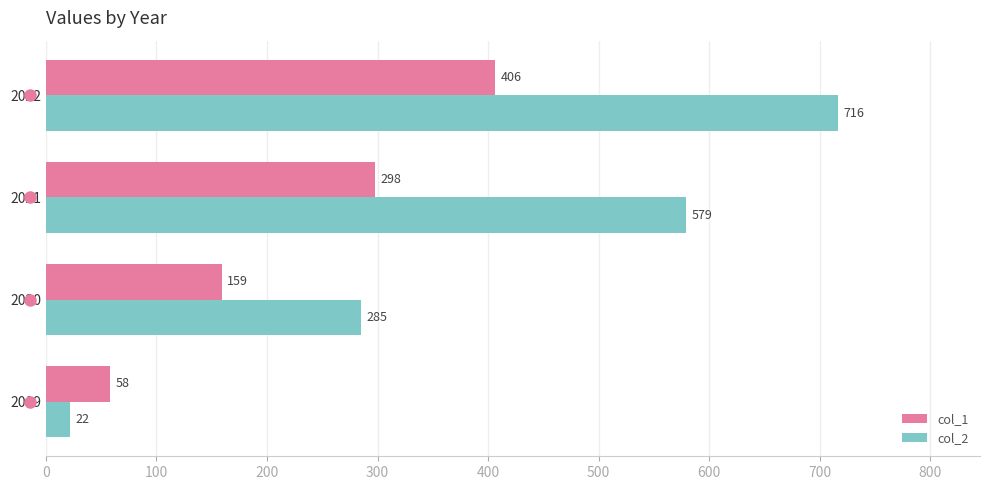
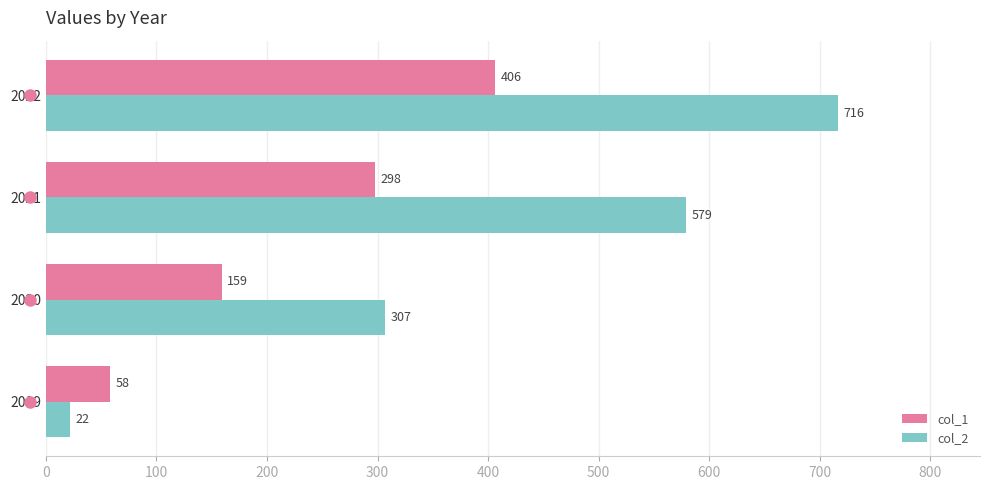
col_2, 2020: 285 -> 307
